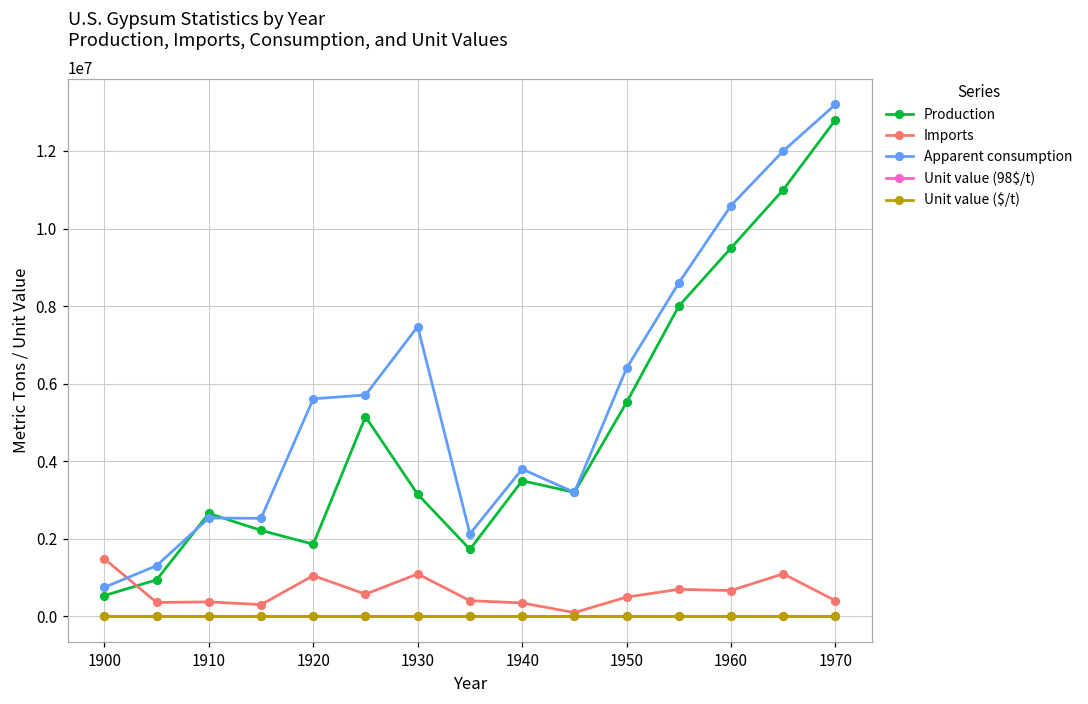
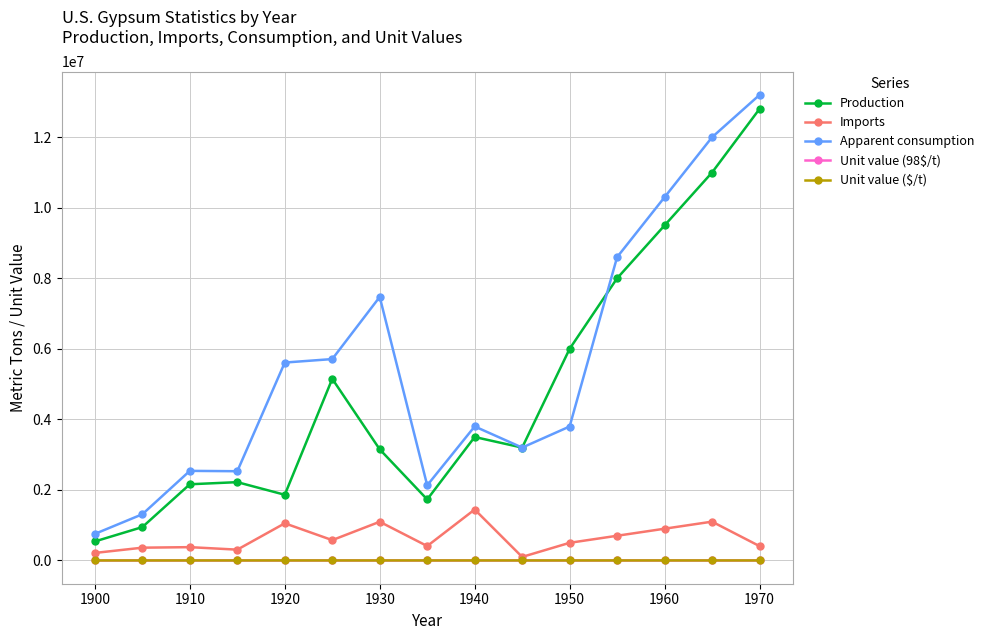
Imports, 1900: 1500000 -> 200000
Production, 1910: 2700000 -> 2200000
Imports, 1940: 400000 -> 1400000
Production, 1950: 5500000 -> 6000000
Apparent consumption, 1950: 6400000 -> 3800000
Imports, 1960: 700000 -> 900000
Apparent consumption, 1960: 10600000 -> 10300000
